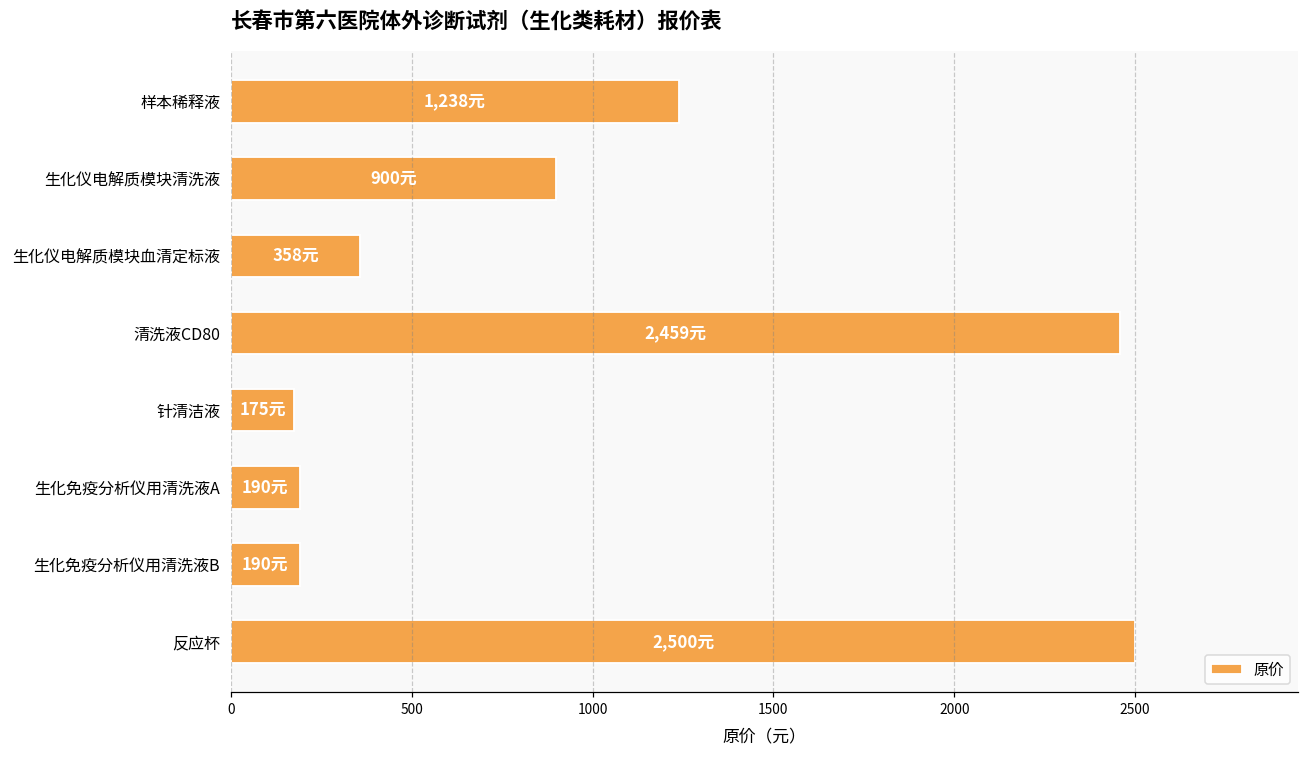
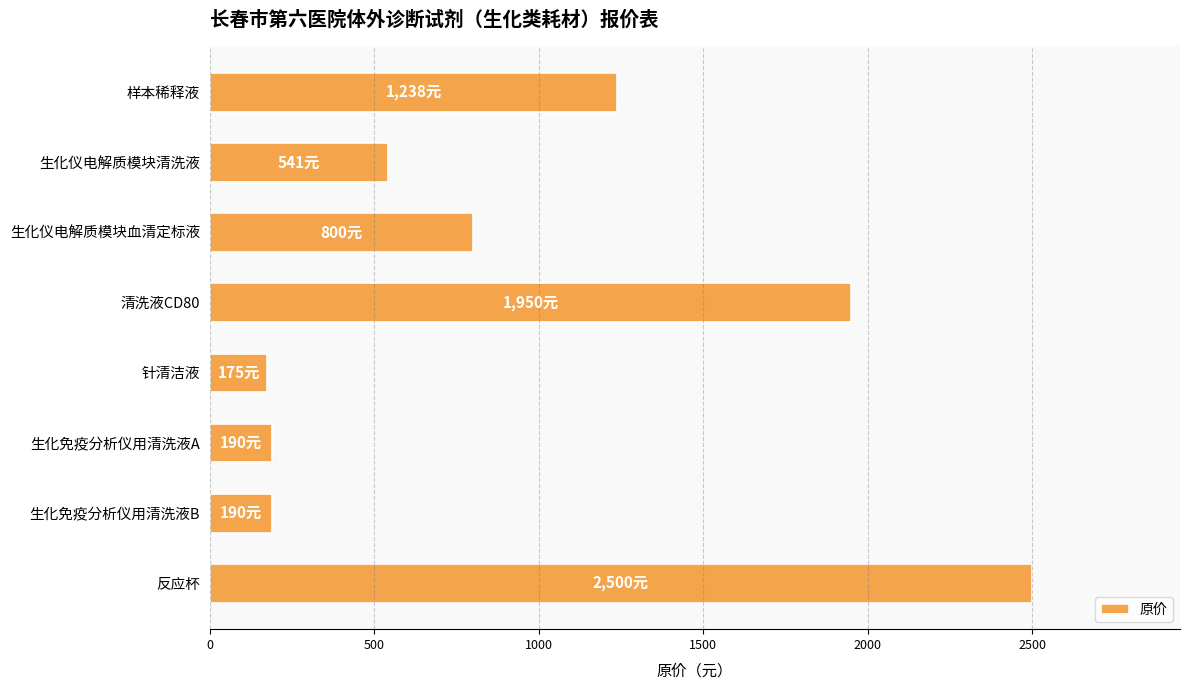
生化仪电解质模块清洗液: 900元 -> 541元
生化仪电解质模块血清定标液: 358元 -> 800元
清洗液CD80: 2,459元 -> 1,950元
